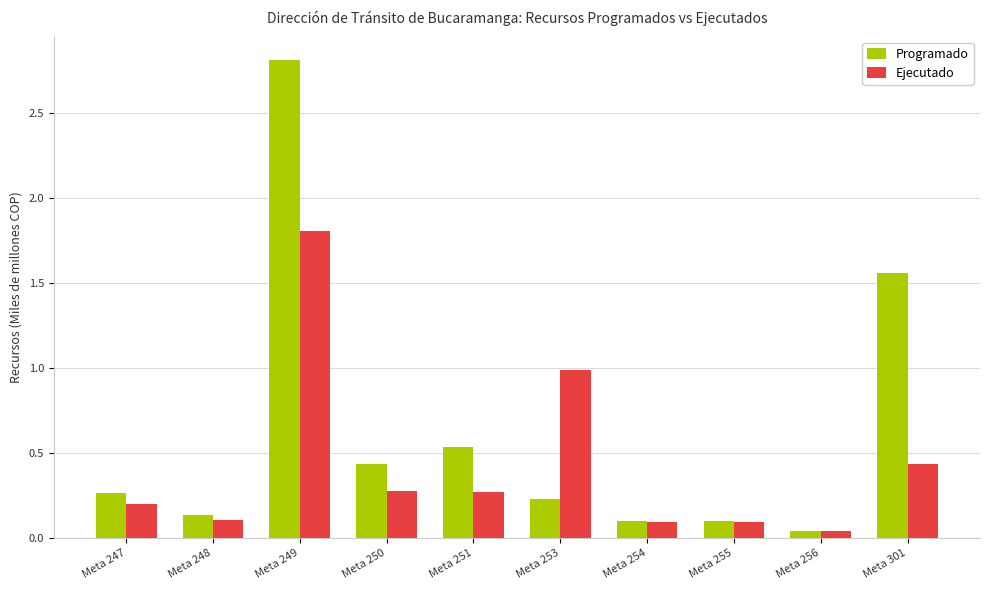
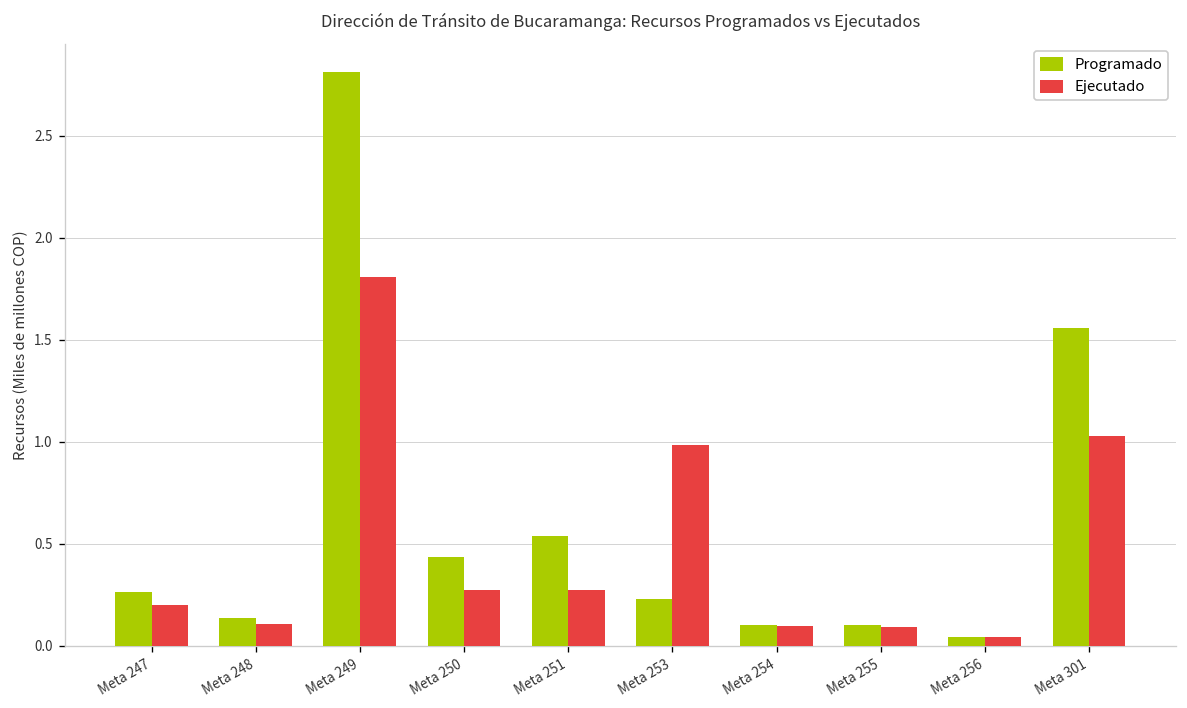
Ejecutado, Meta 301: 0.44 -> 1.03
